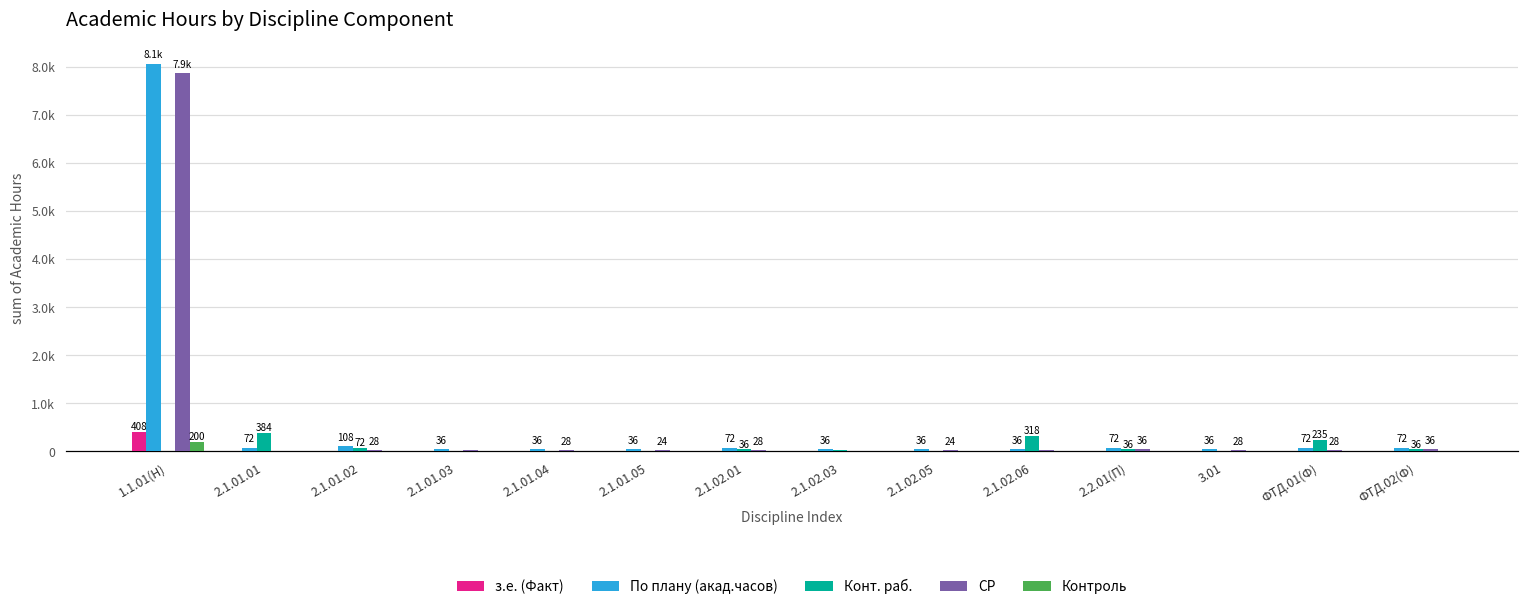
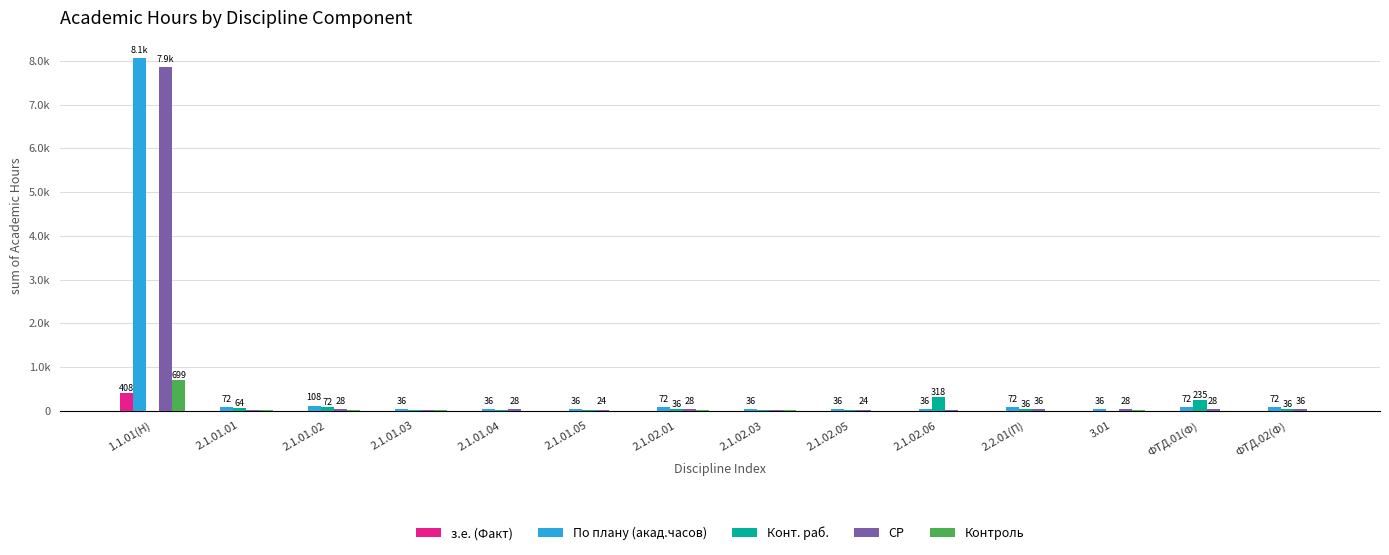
Контроль, 1.1.01(Н): 200 -> 699
Конт. раб., 2.1.01.01: 384 -> 64
